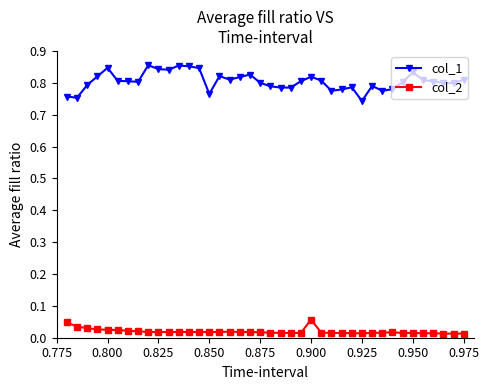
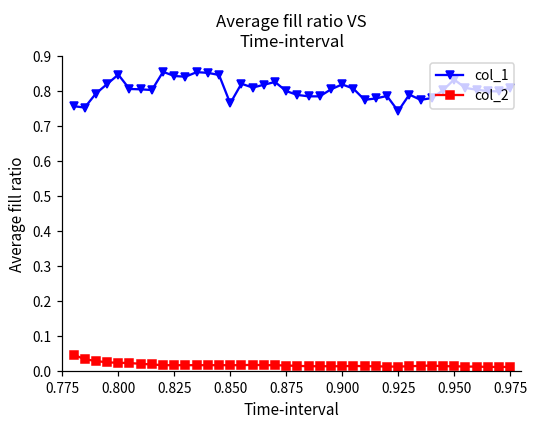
col_2, 0.900: 0.06 -> 0.02
